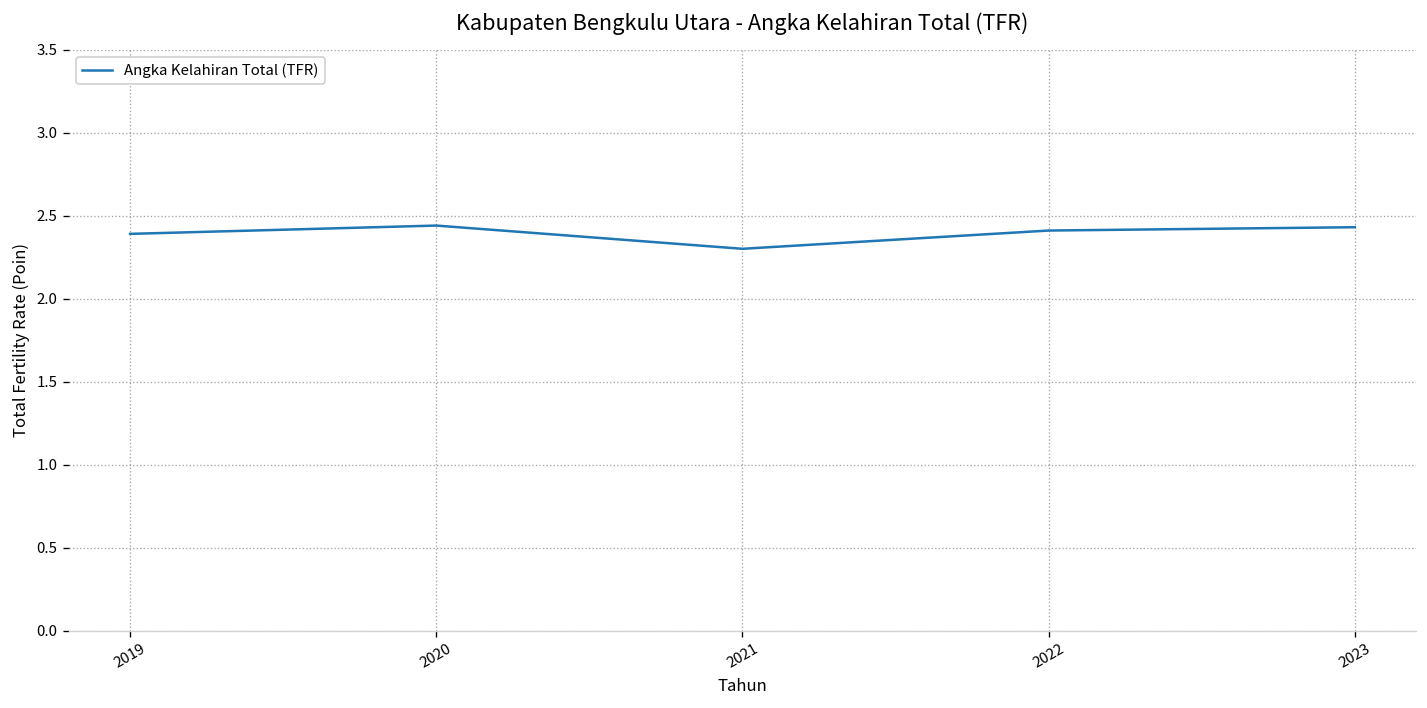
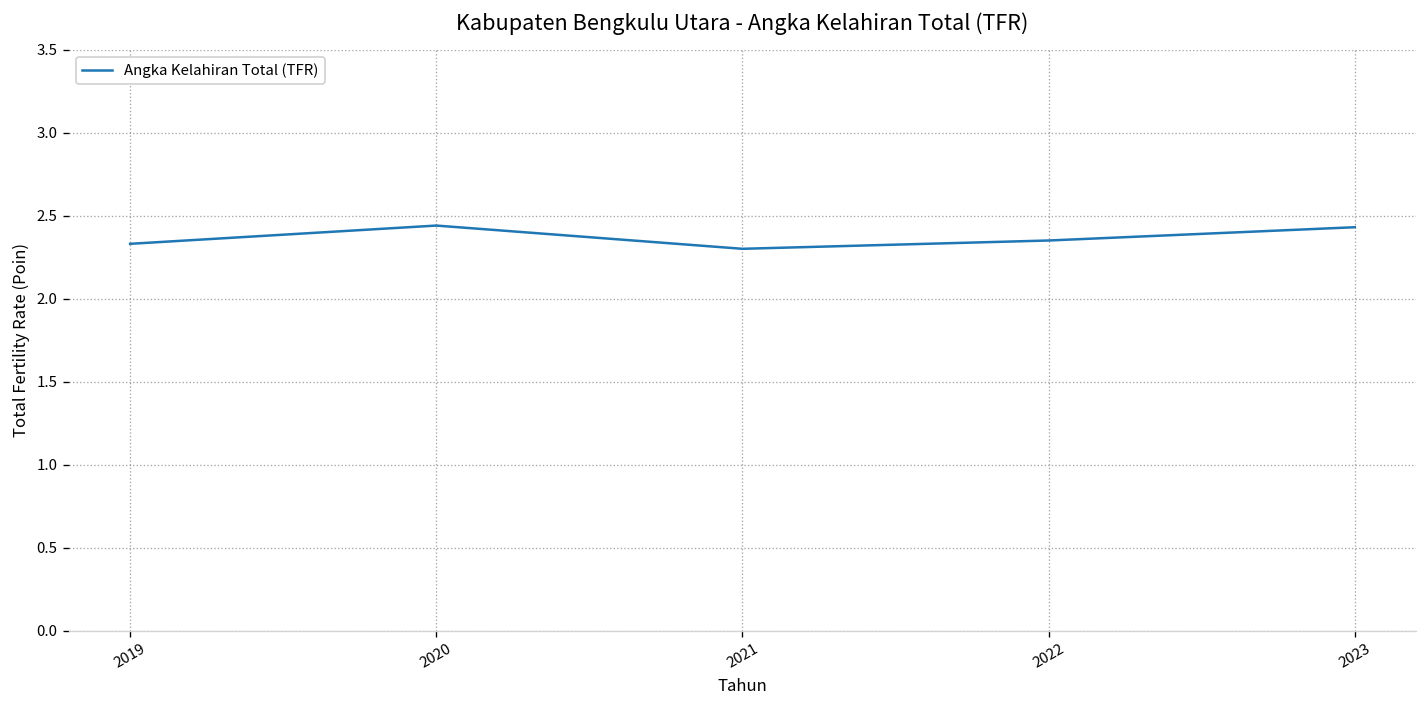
2019: 2.39 -> 2.33
2022: 2.41 -> 2.35
